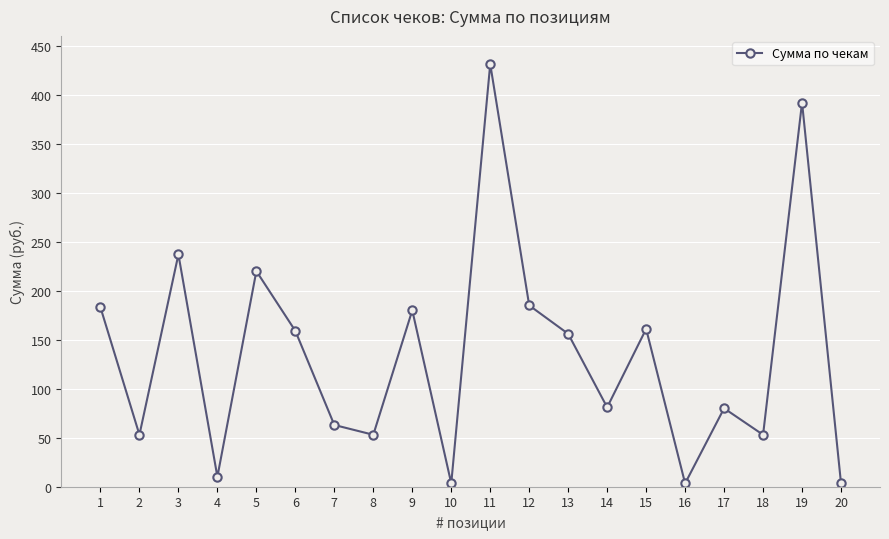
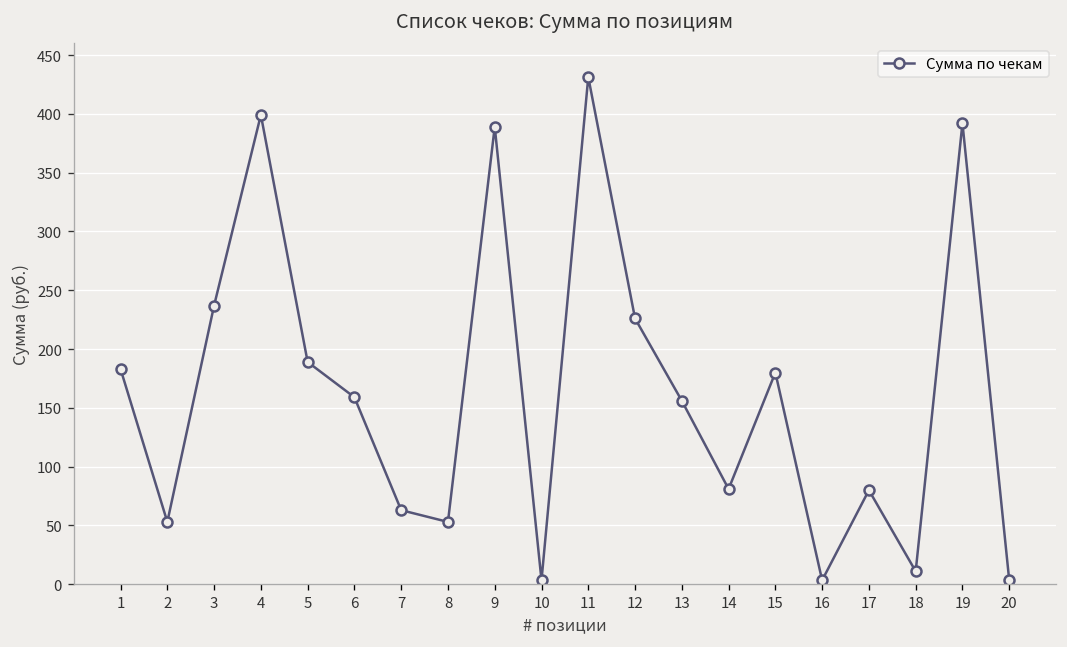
4: 10 -> 400
5: 220 -> 190
9: 180 -> 390
12: 190 -> 230
15: 160 -> 180
18: 50 -> 10
